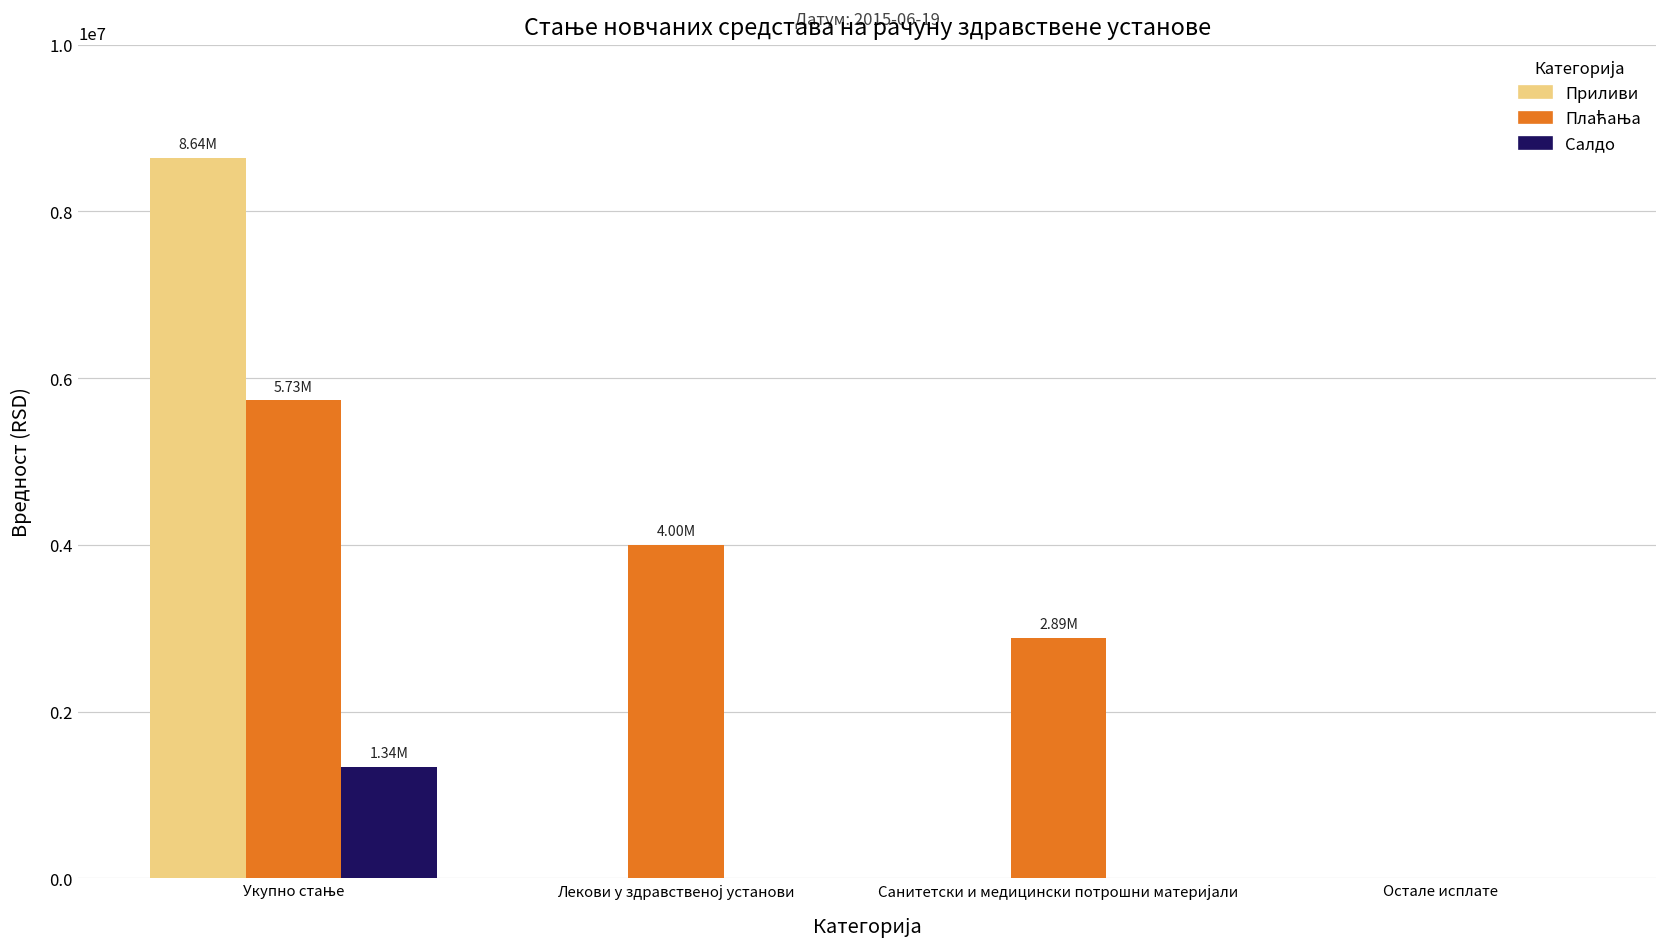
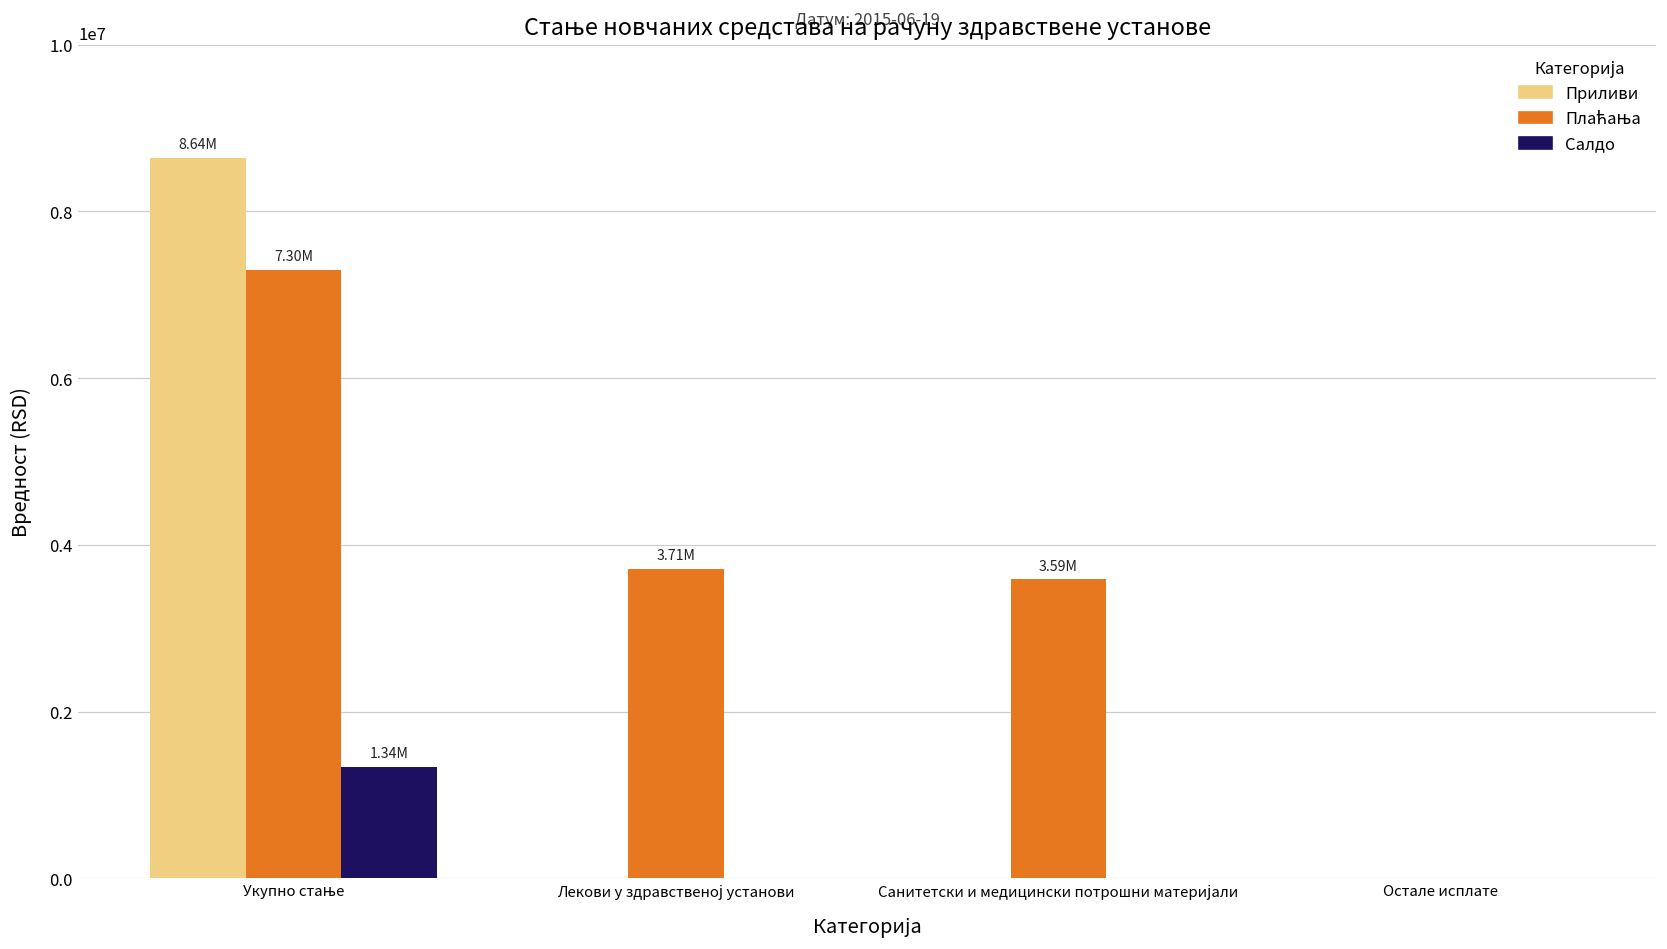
Плаћања, Укупно стање: 5.73M -> 7.30M
Плаћања, Лекови у здравственој установи: 4.00M -> 3.71M
Плаћања, Санитетски и медицински потрошни материјали: 2.89M -> 3.59M
